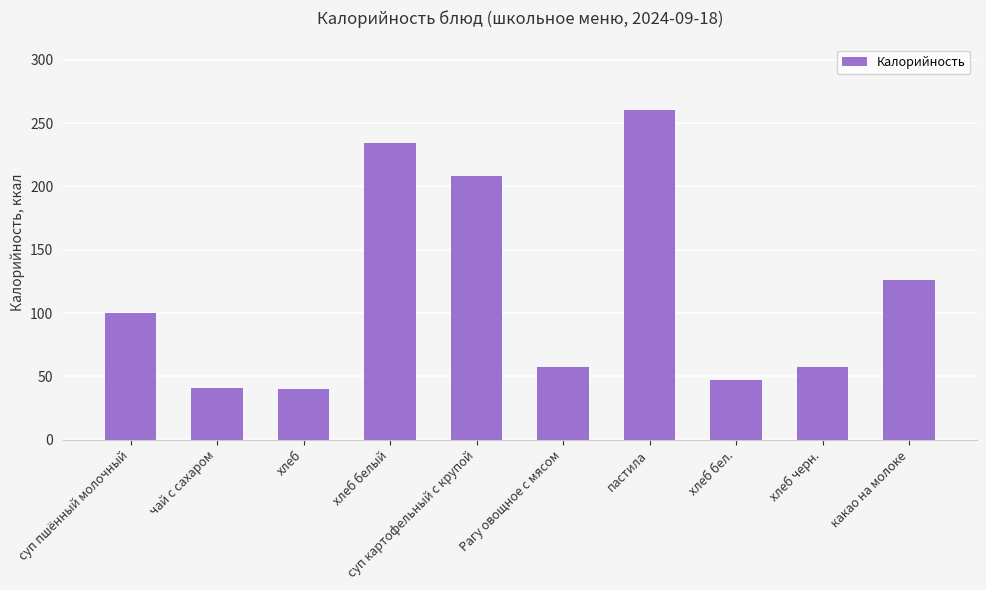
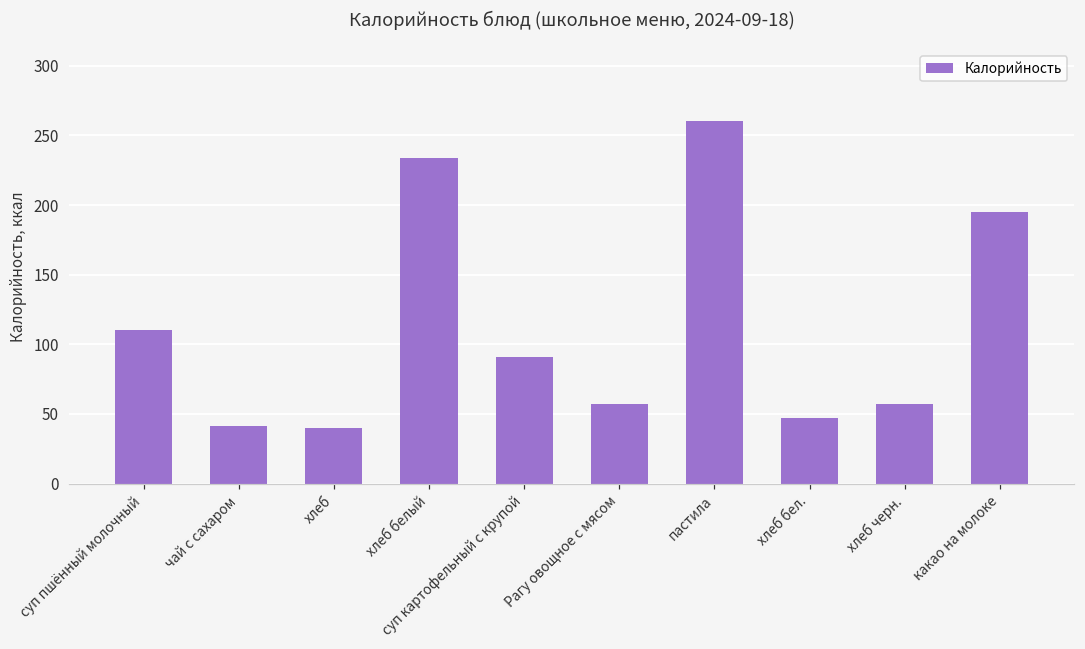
суп пшённый молочный: 100 -> 110
суп картофельный с крупой: 208 -> 91
какао на молоке: 126 -> 195
